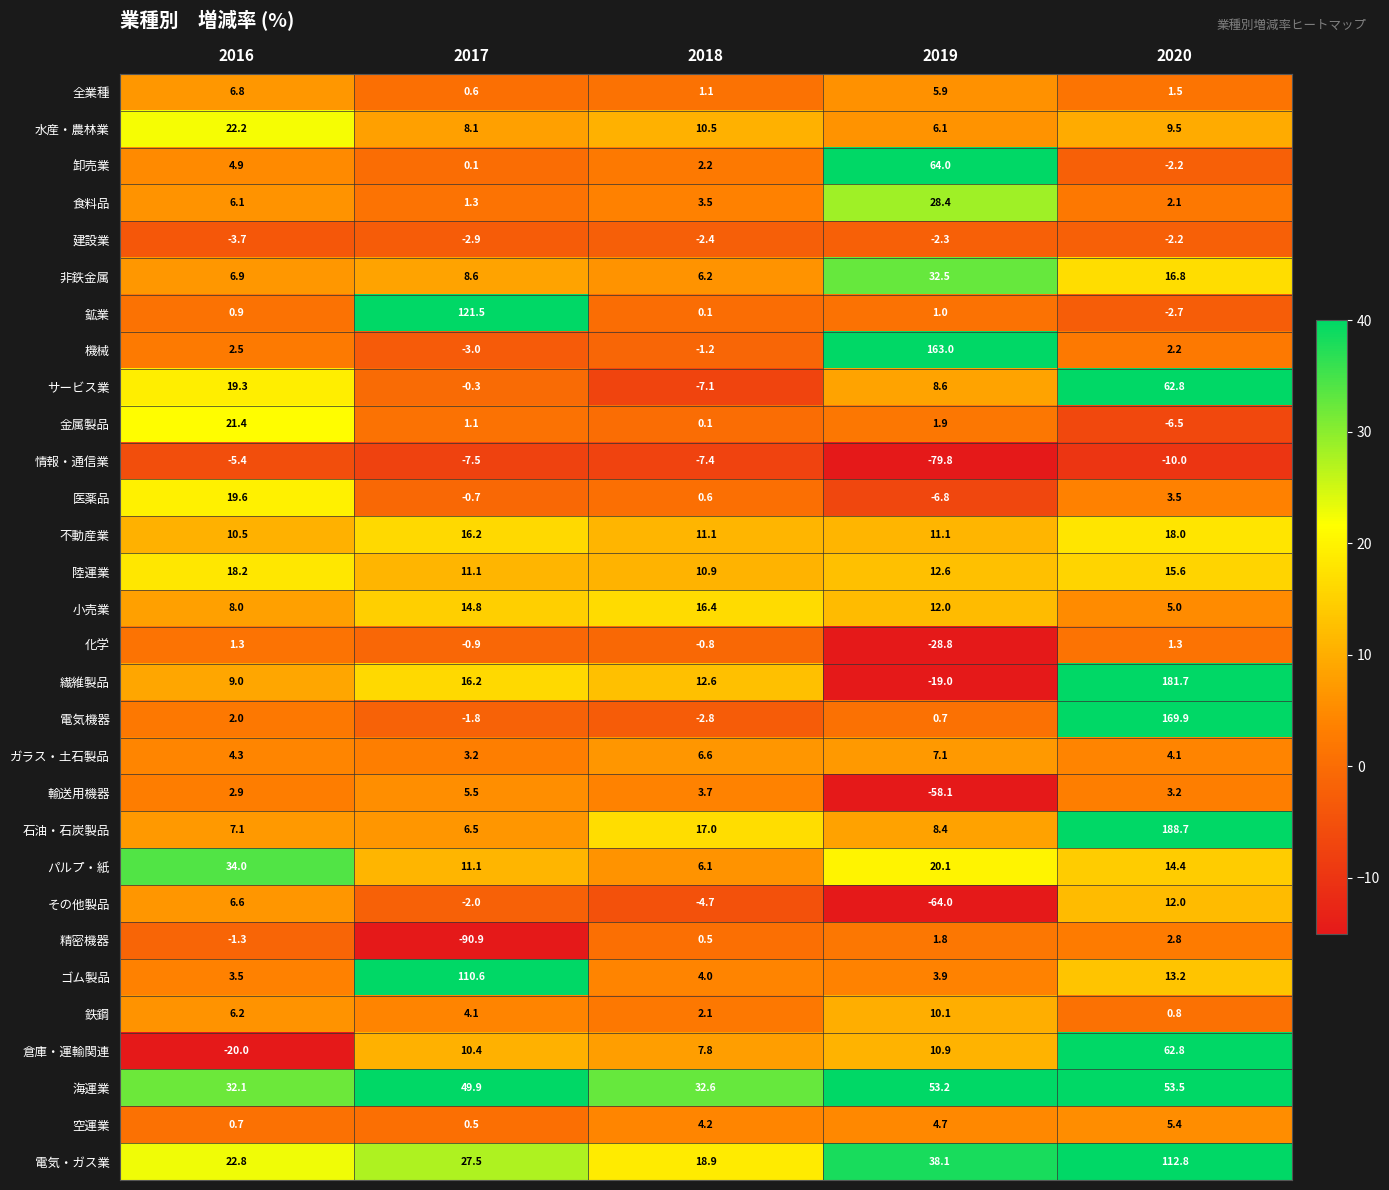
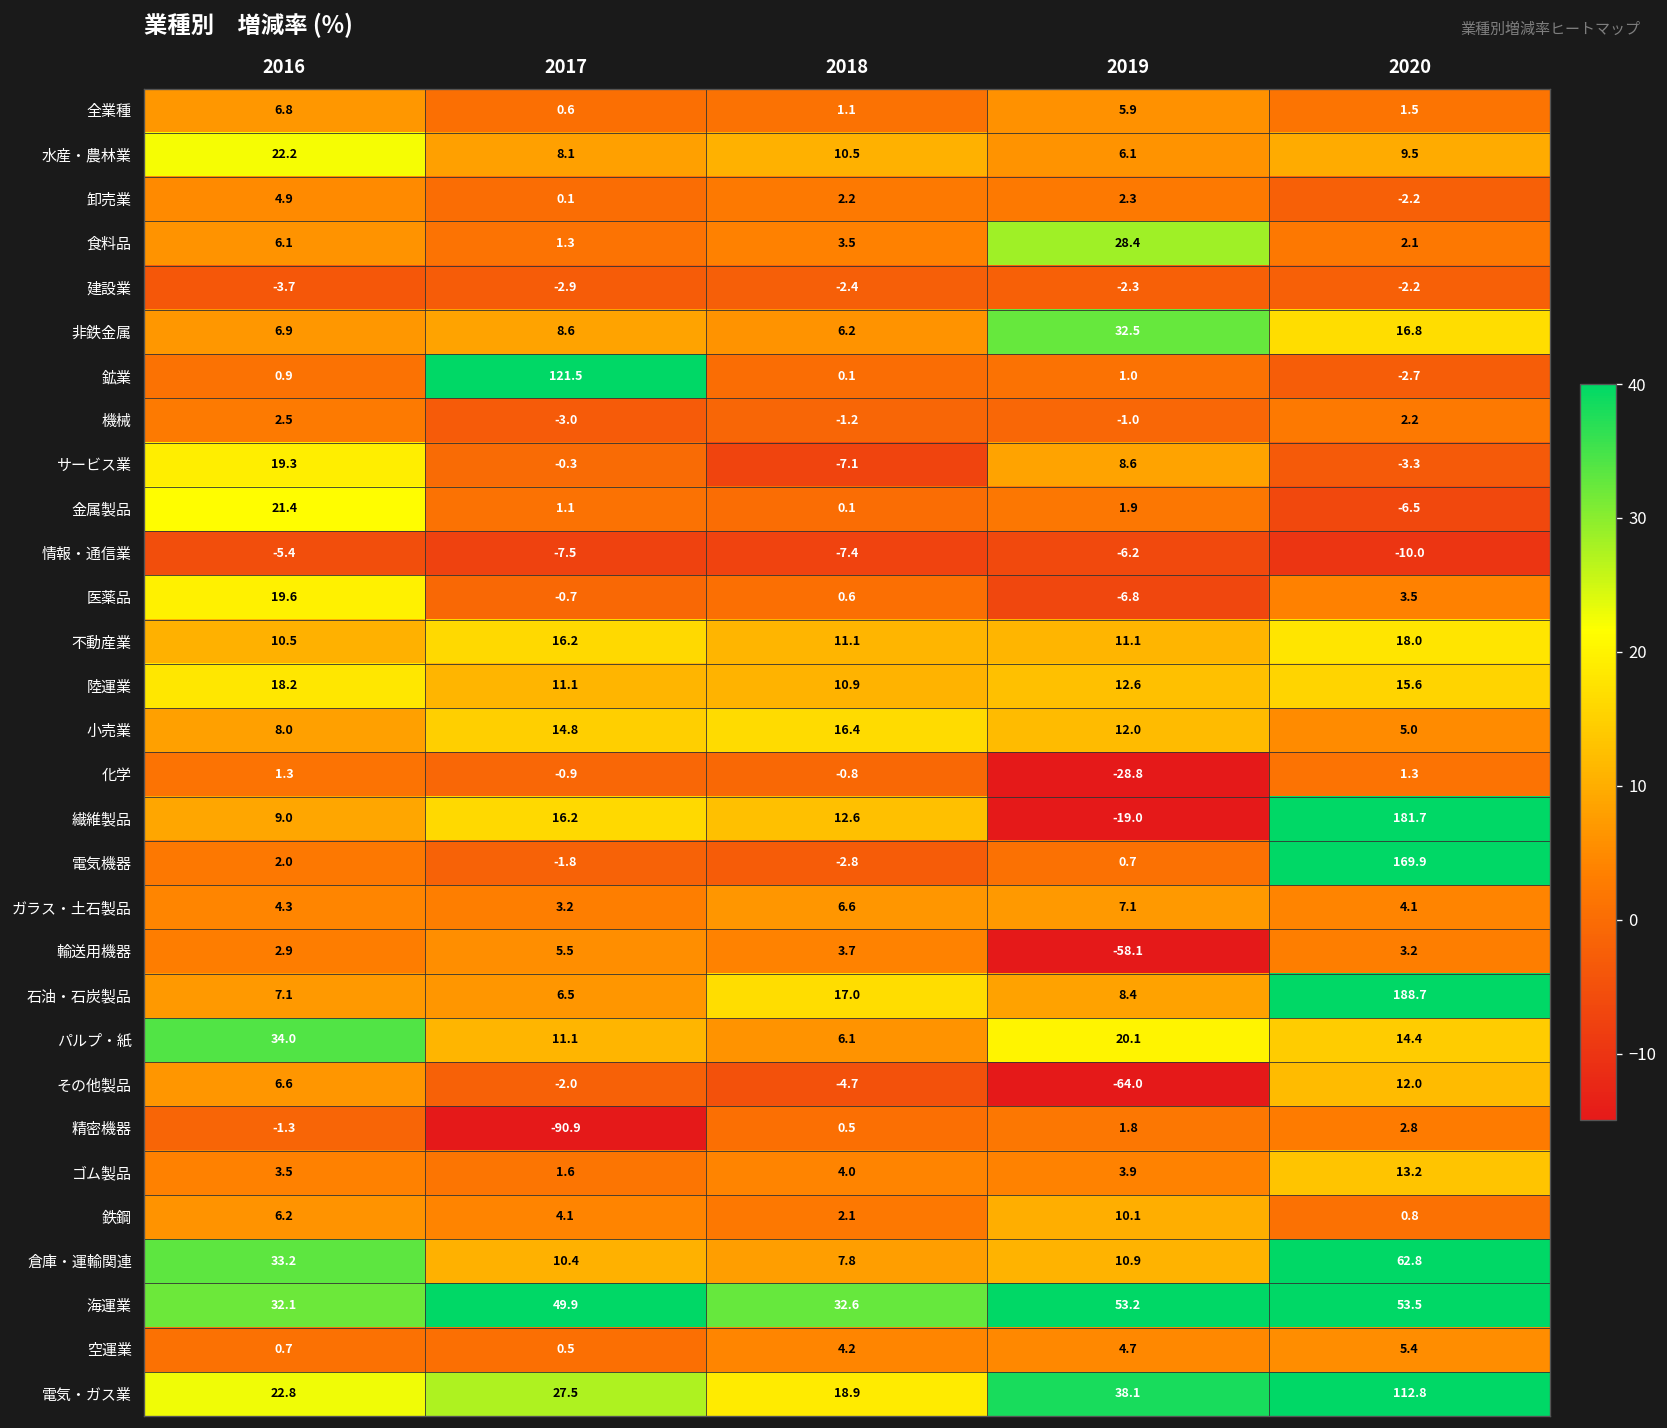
卸売業, 2019: 64.0 -> 2.3
機械, 2019: 163.0 -> -1.0
サービス業, 2020: 62.8 -> -3.3
情報・通信業, 2019: -79.8 -> -6.2
ゴム製品, 2017: 110.6 -> 1.6
倉庫・運輸関連, 2016: -20.0 -> 33.2
